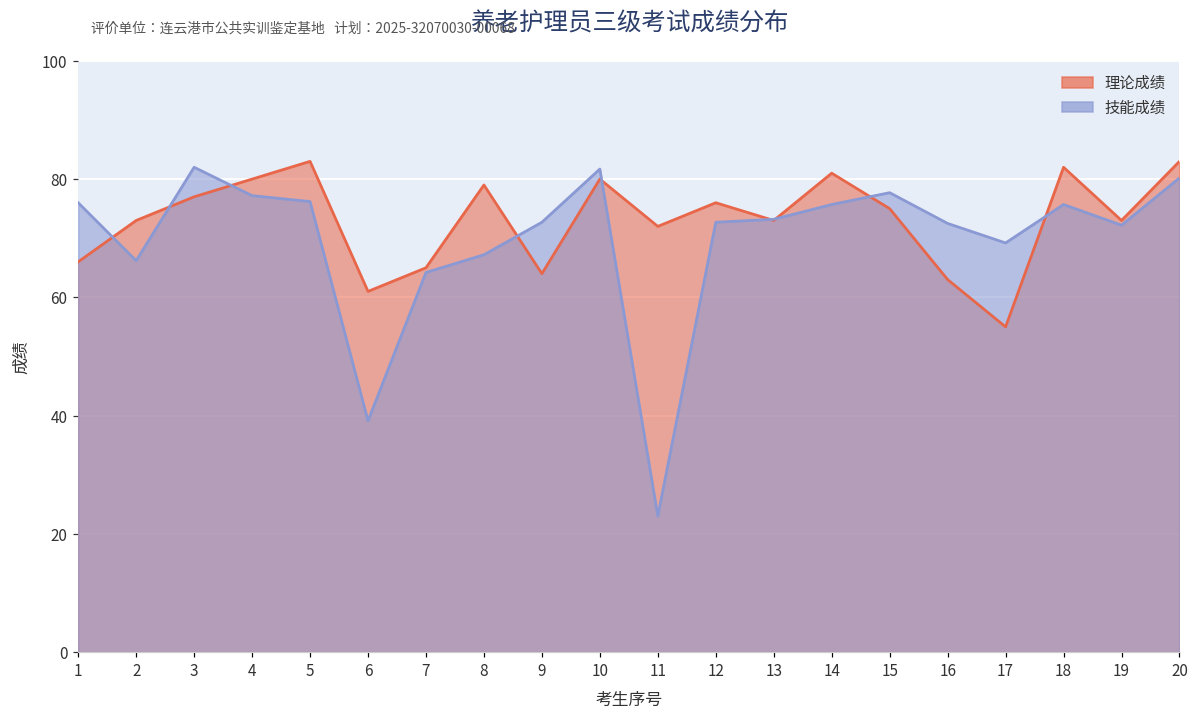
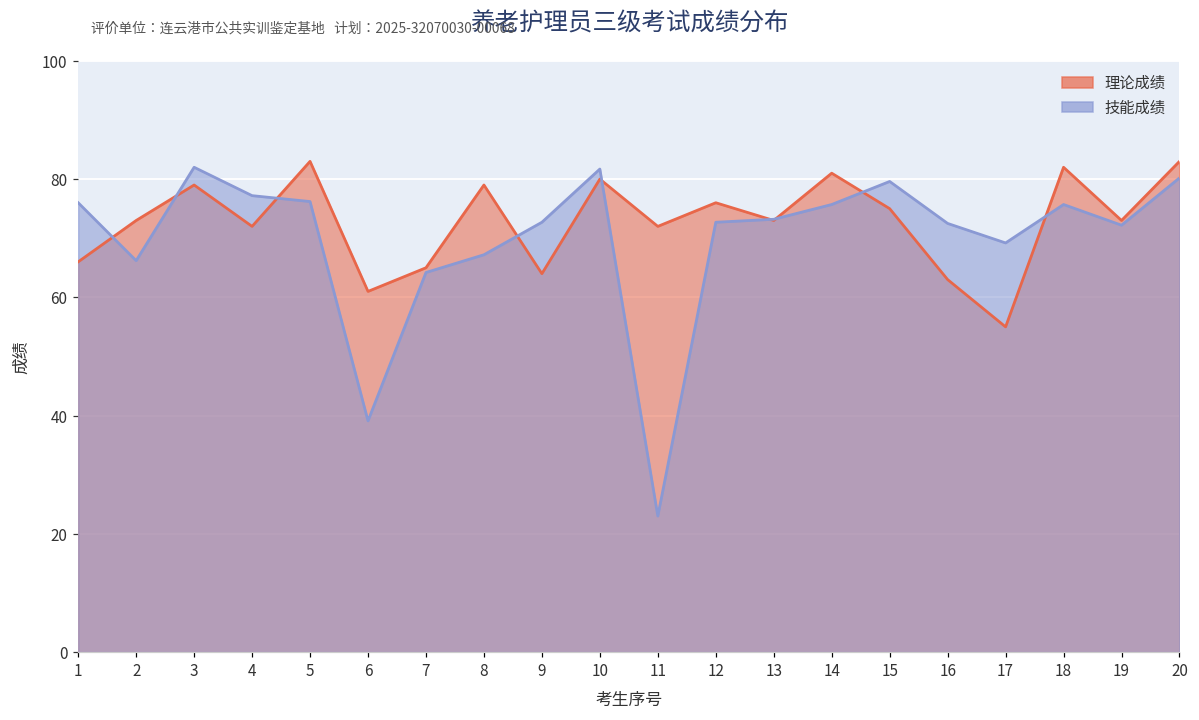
理论成绩, 3: 77 -> 79
理论成绩, 4: 80 -> 72
技能成绩, 15: 78 -> 80
